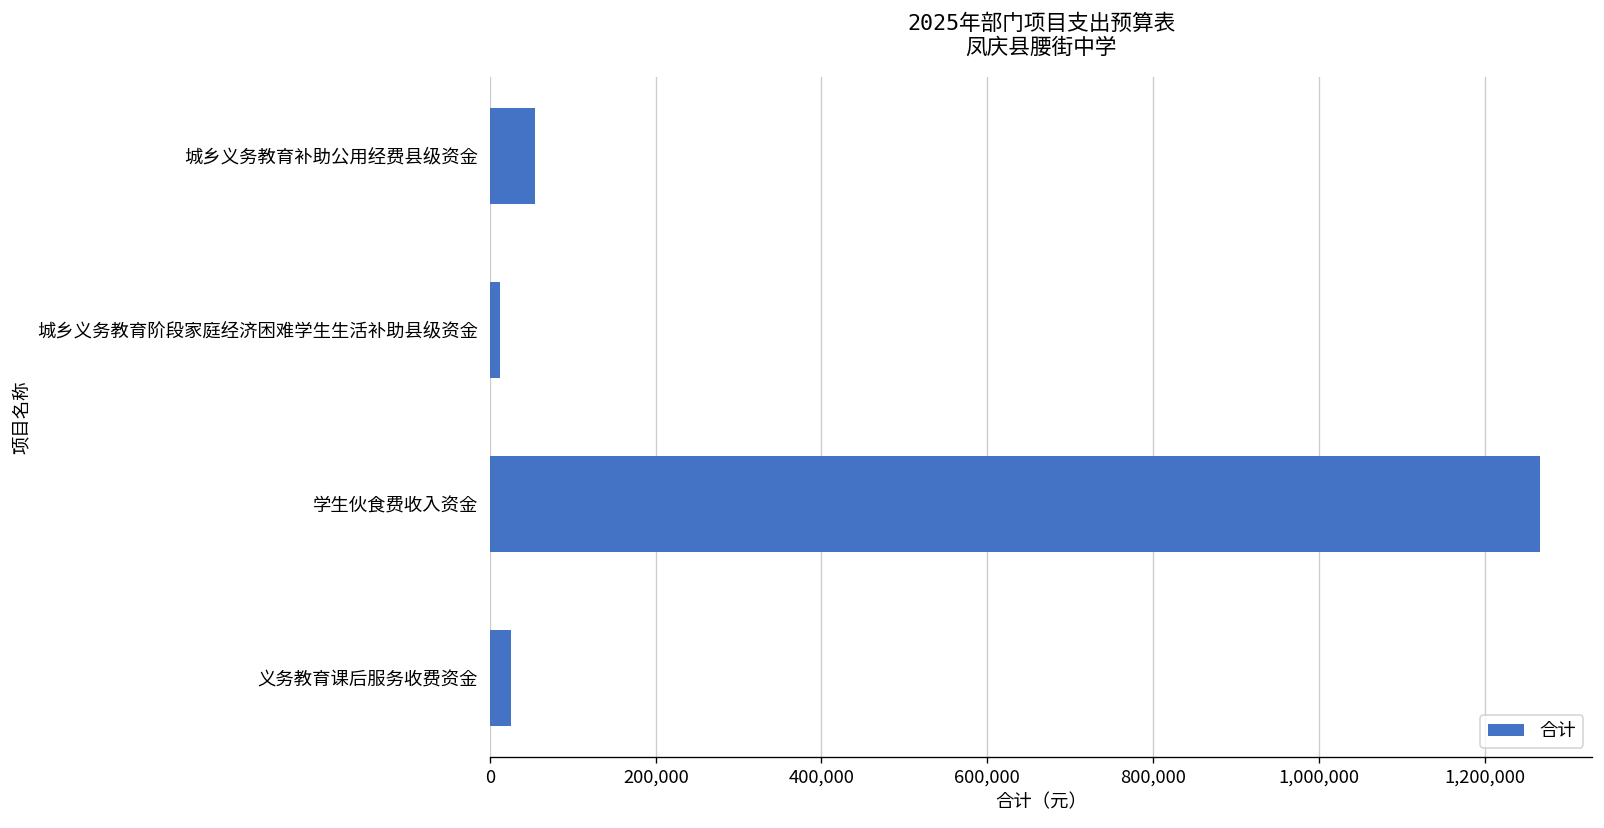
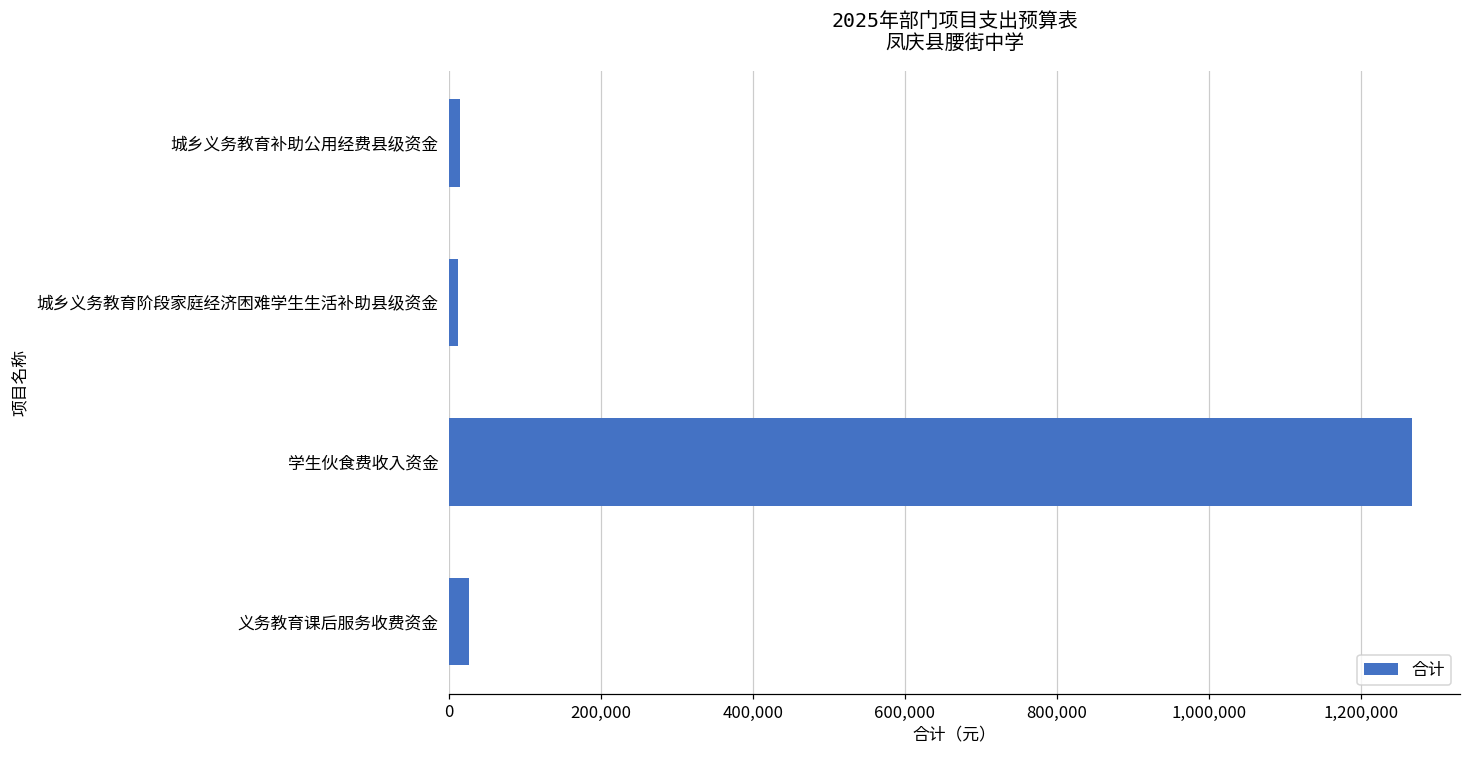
城乡义务教育补助公用经费县级资金: 50,000 -> 10,000
